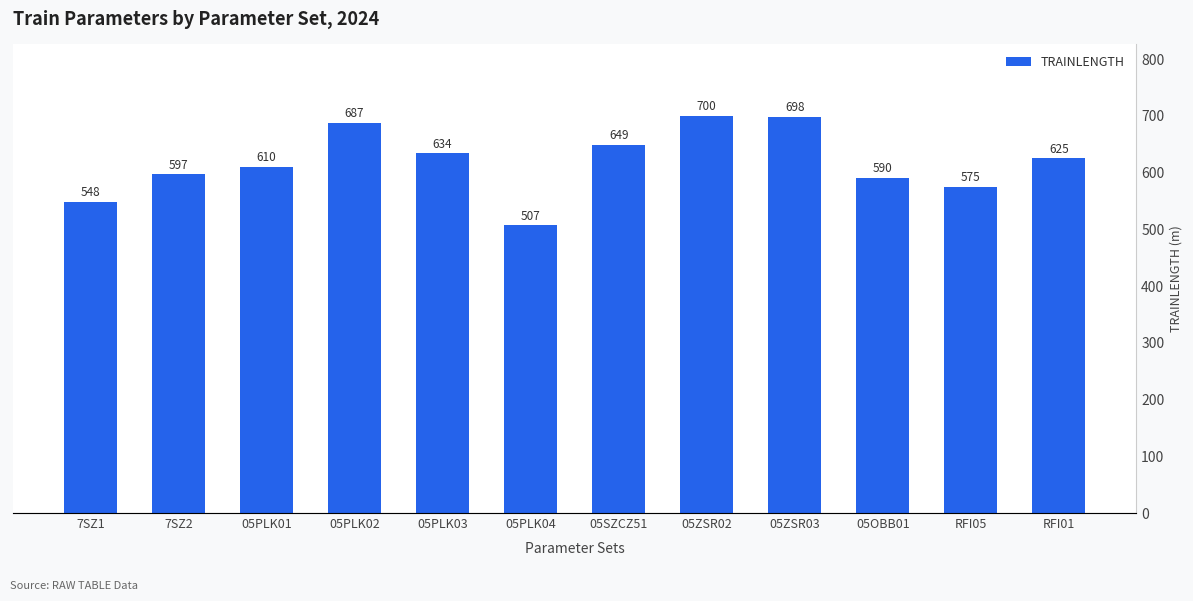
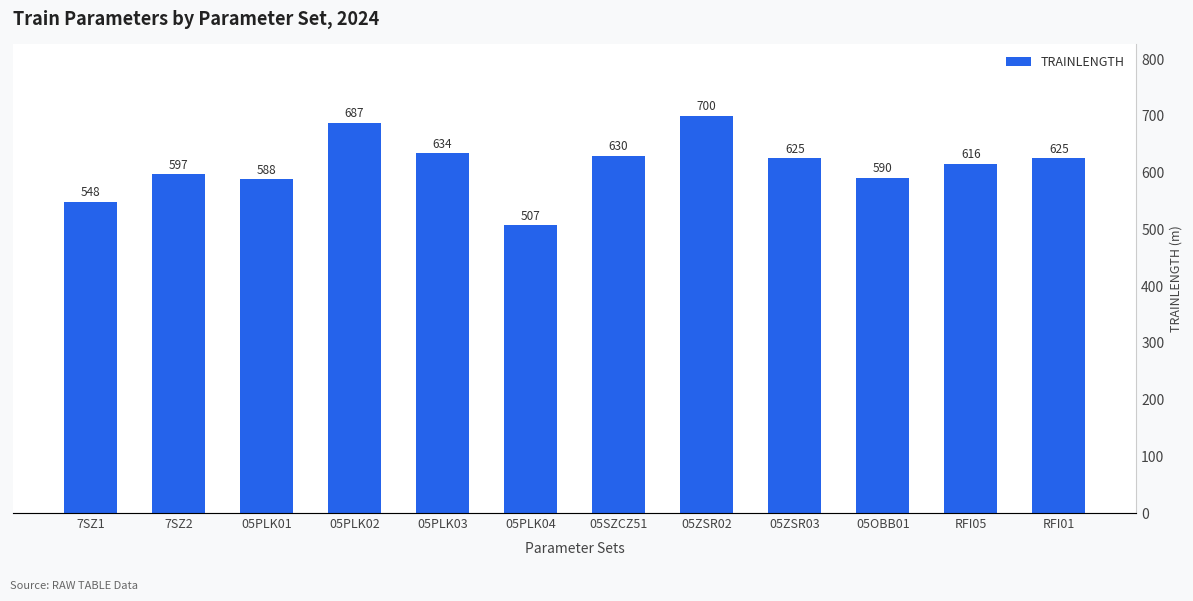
05PLK01: 610 -> 588
05SZCZ51: 649 -> 630
05ZSR03: 698 -> 625
RFI05: 575 -> 616
